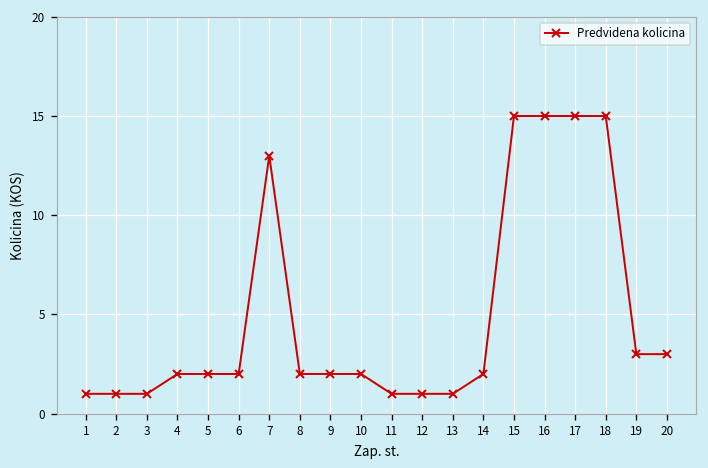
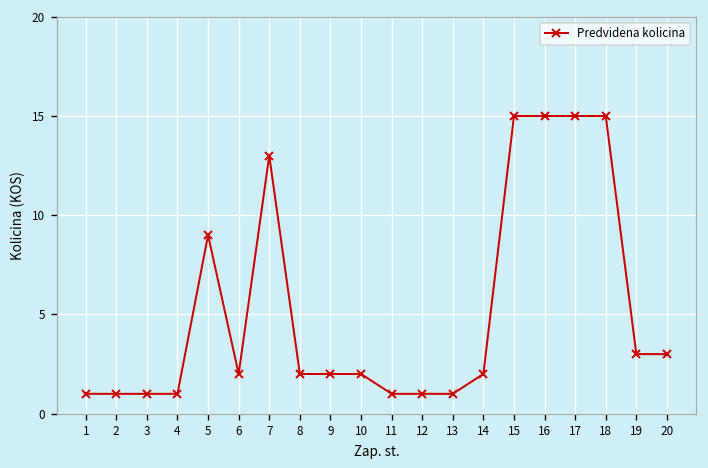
4: 2 -> 1
5: 2 -> 9
